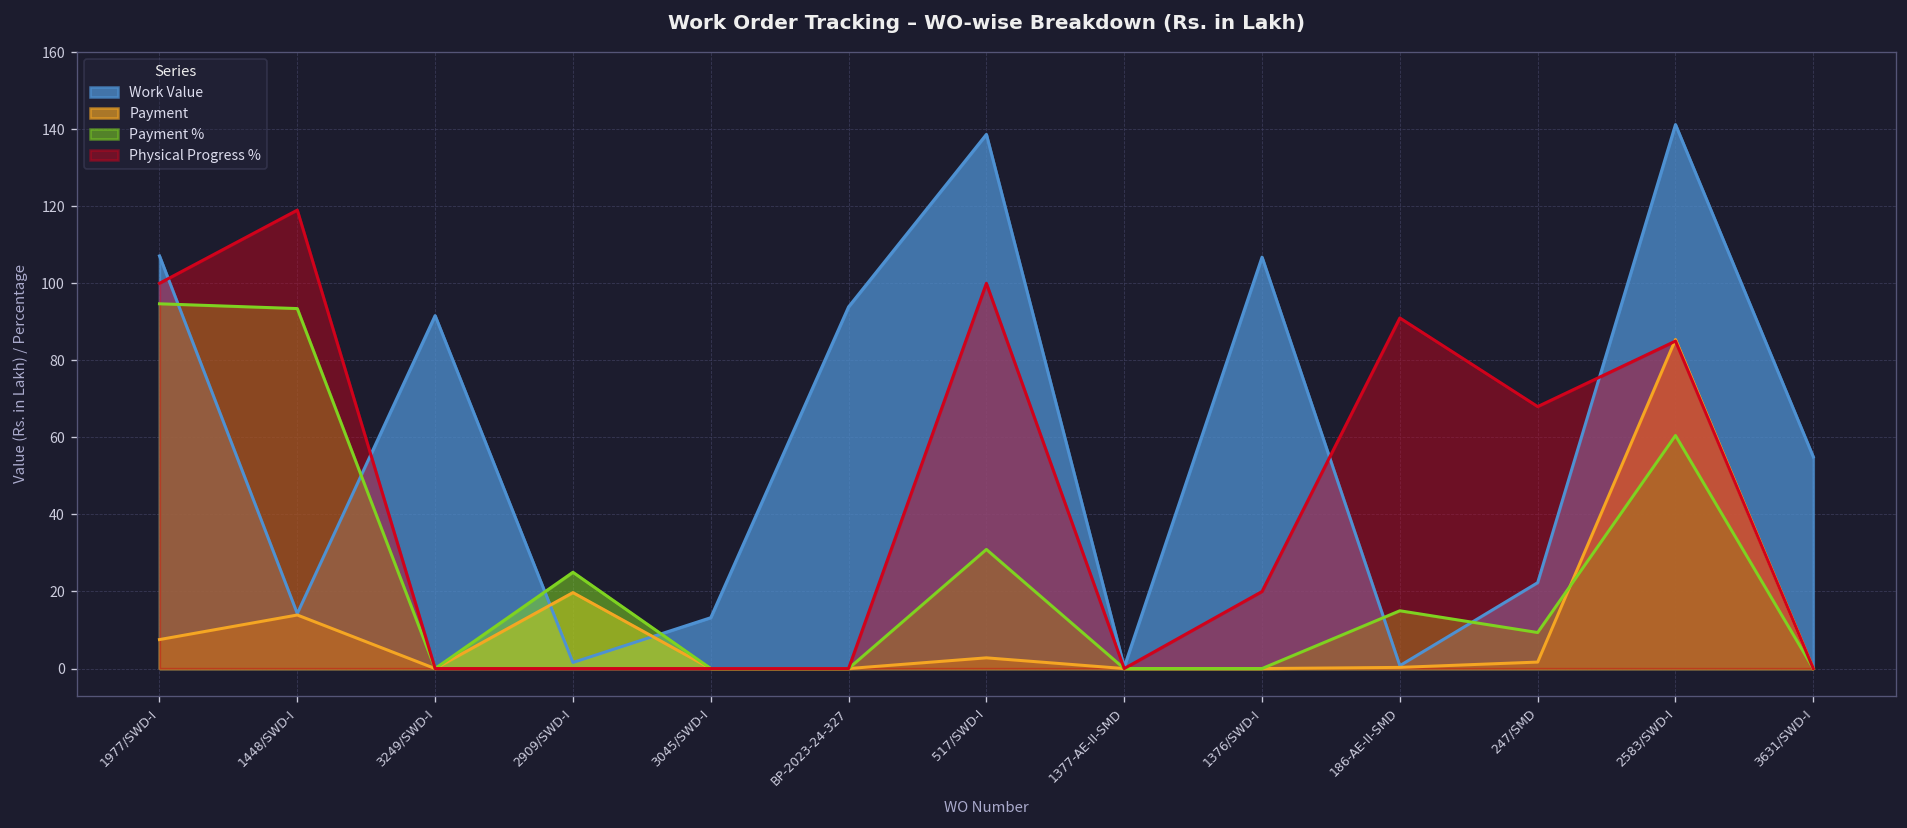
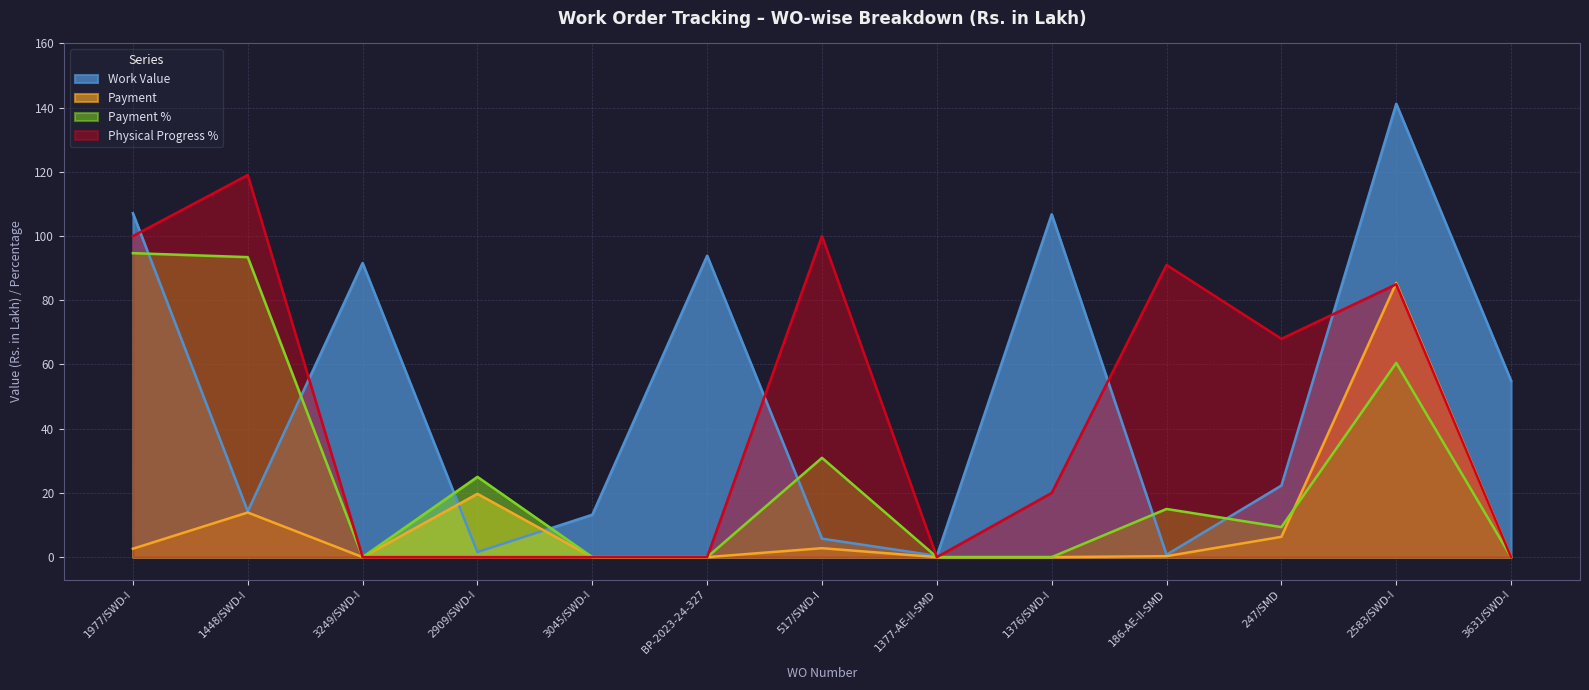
Payment, 1977/SWD-I: 8 -> 3
Work Value, 517/SWD-I: 139 -> 6
Payment, 247/SMD: 2 -> 6
